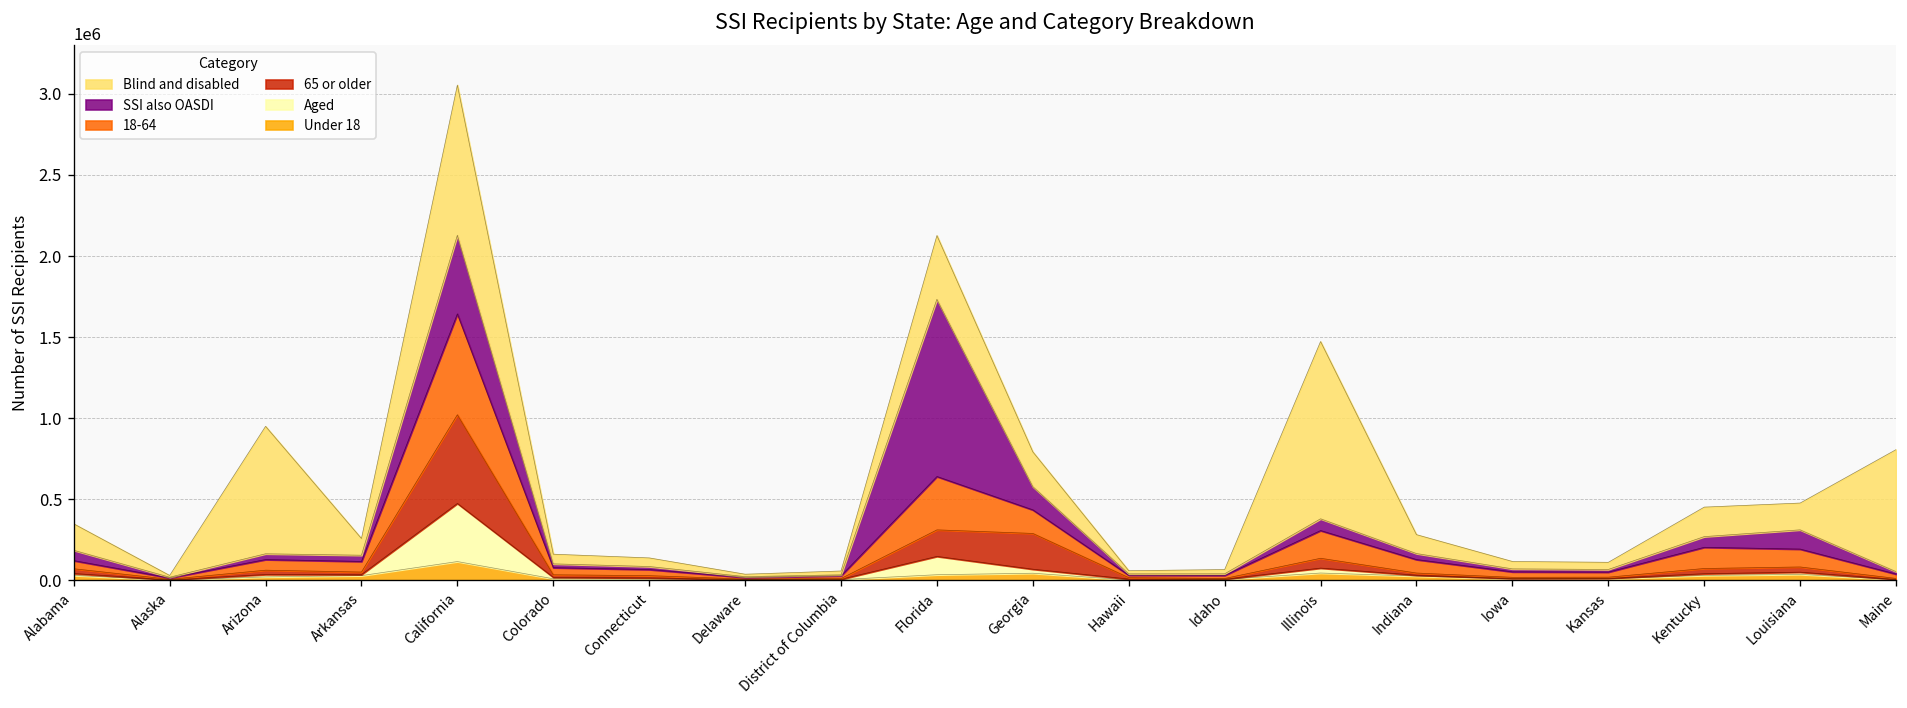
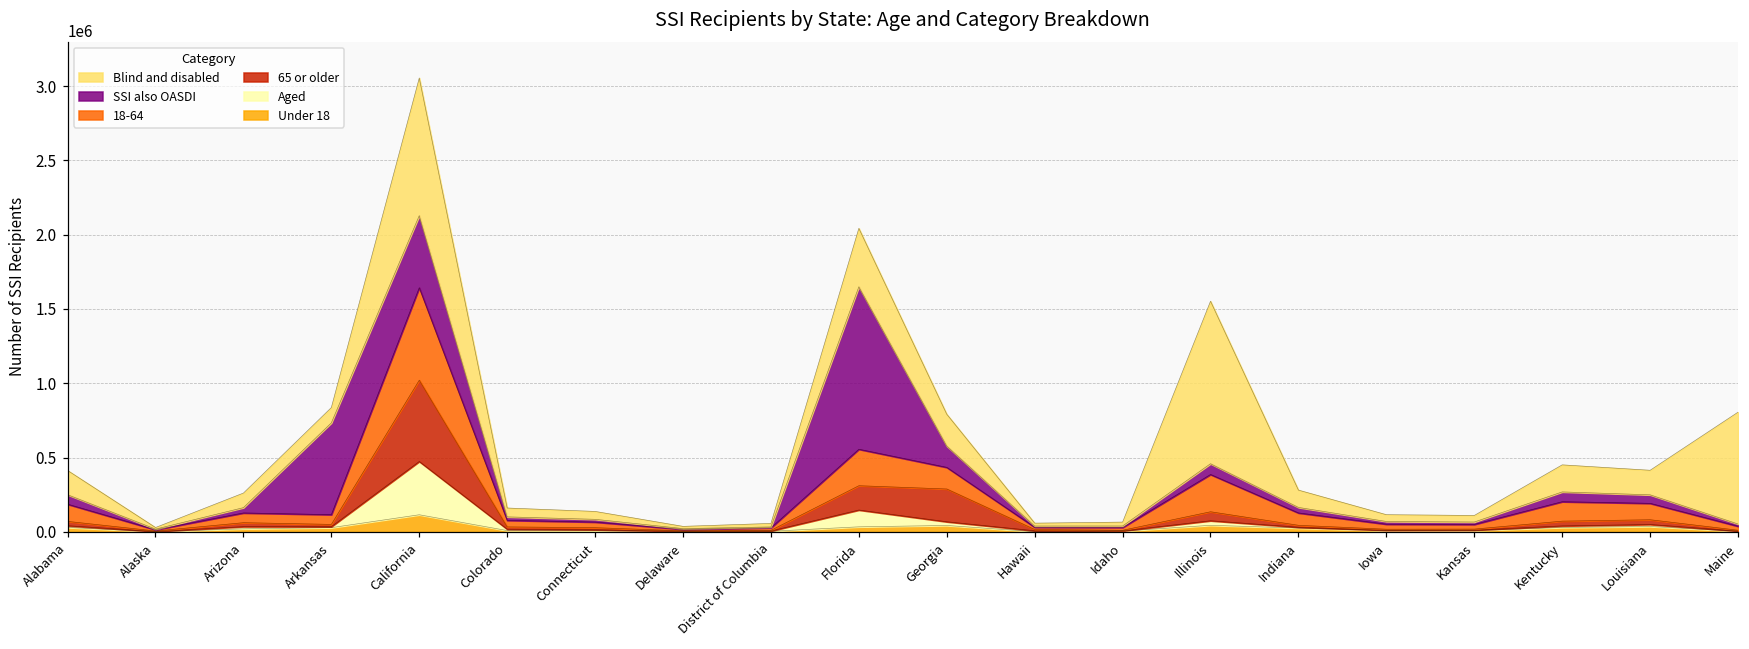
18-64, Alabama: 50000 -> 120000
Blind and disabled, Arizona: 790000 -> 100000
SSI also OASDI, Arkansas: 40000 -> 620000
18-64, Florida: 330000 -> 250000
18-64, Illinois: 170000 -> 250000
SSI also OASDI, Louisiana: 120000 -> 60000
